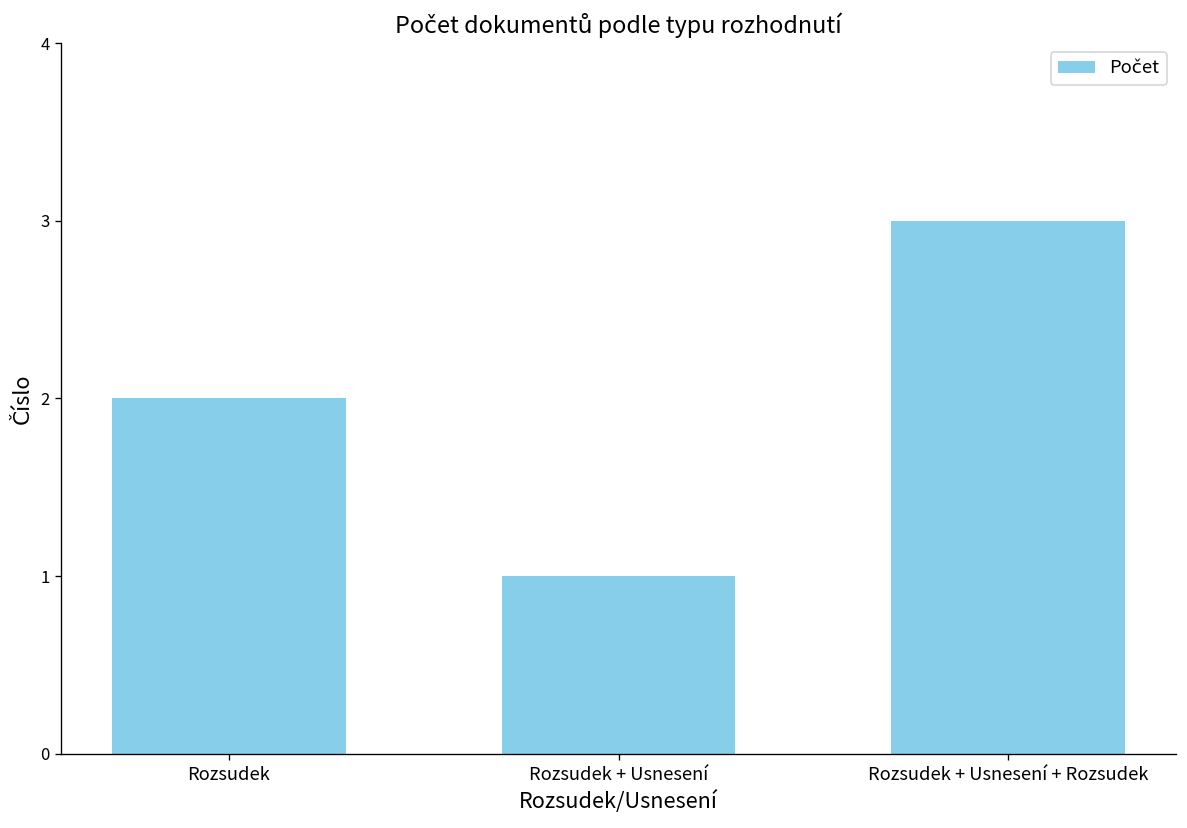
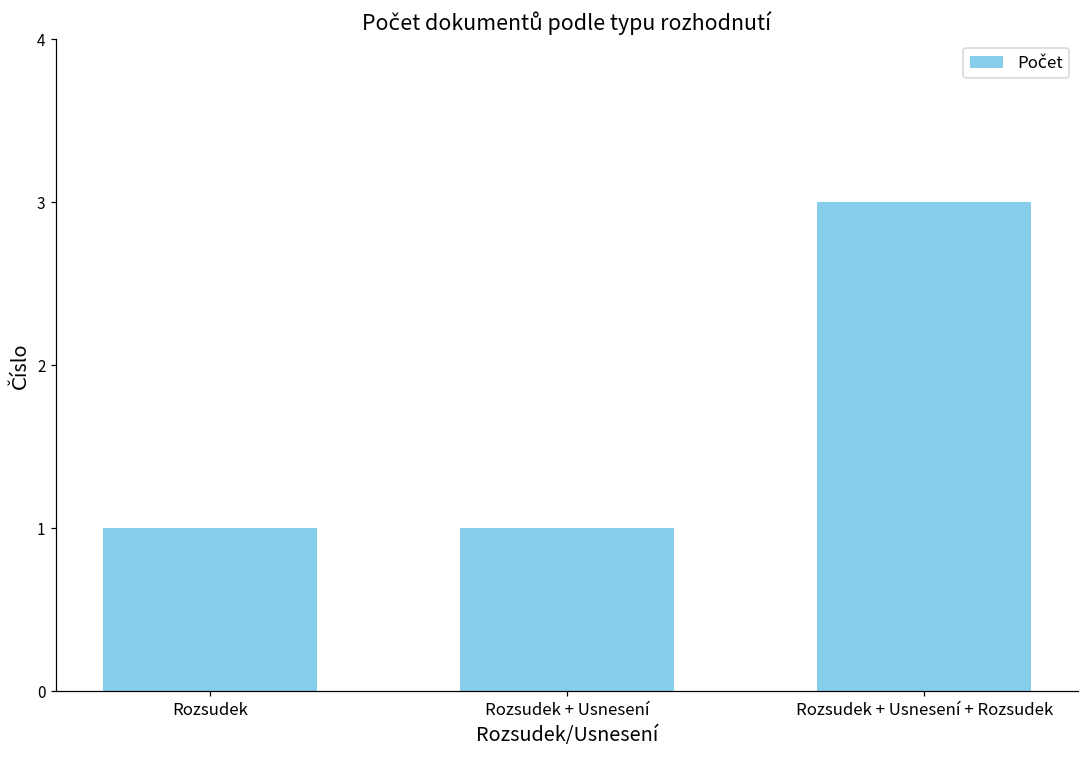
Rozsudek: 2 -> 1
